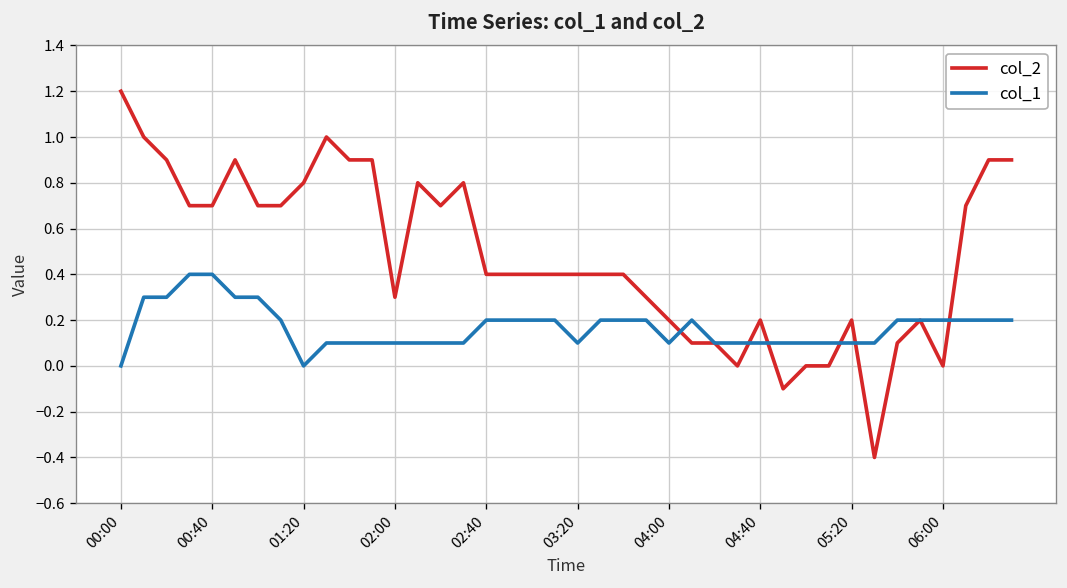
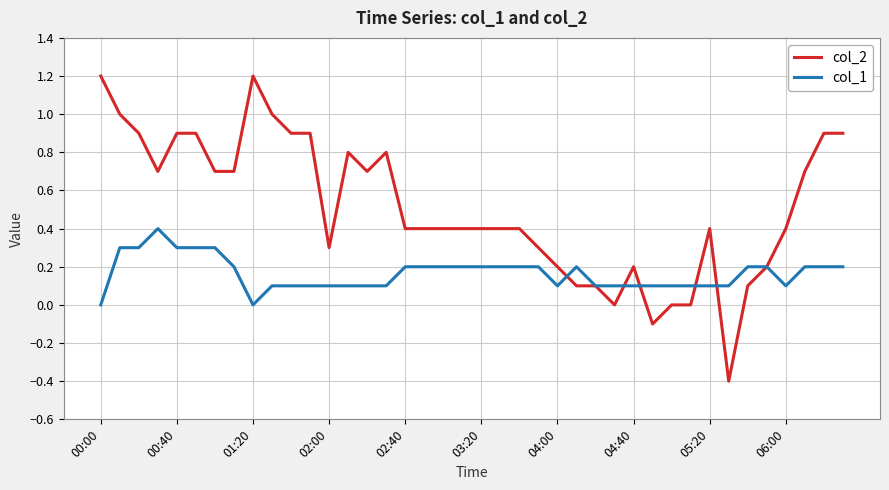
col_2, 00:40: 0.7 -> 0.9
col_1, 00:40: 0.4 -> 0.3
col_2, 01:20: 0.8 -> 1.2
col_1, 03:20: 0.1 -> 0.2
col_2, 05:20: 0.2 -> 0.4
col_2, 06:00: 0.0 -> 0.4
col_1, 06:00: 0.2 -> 0.1
